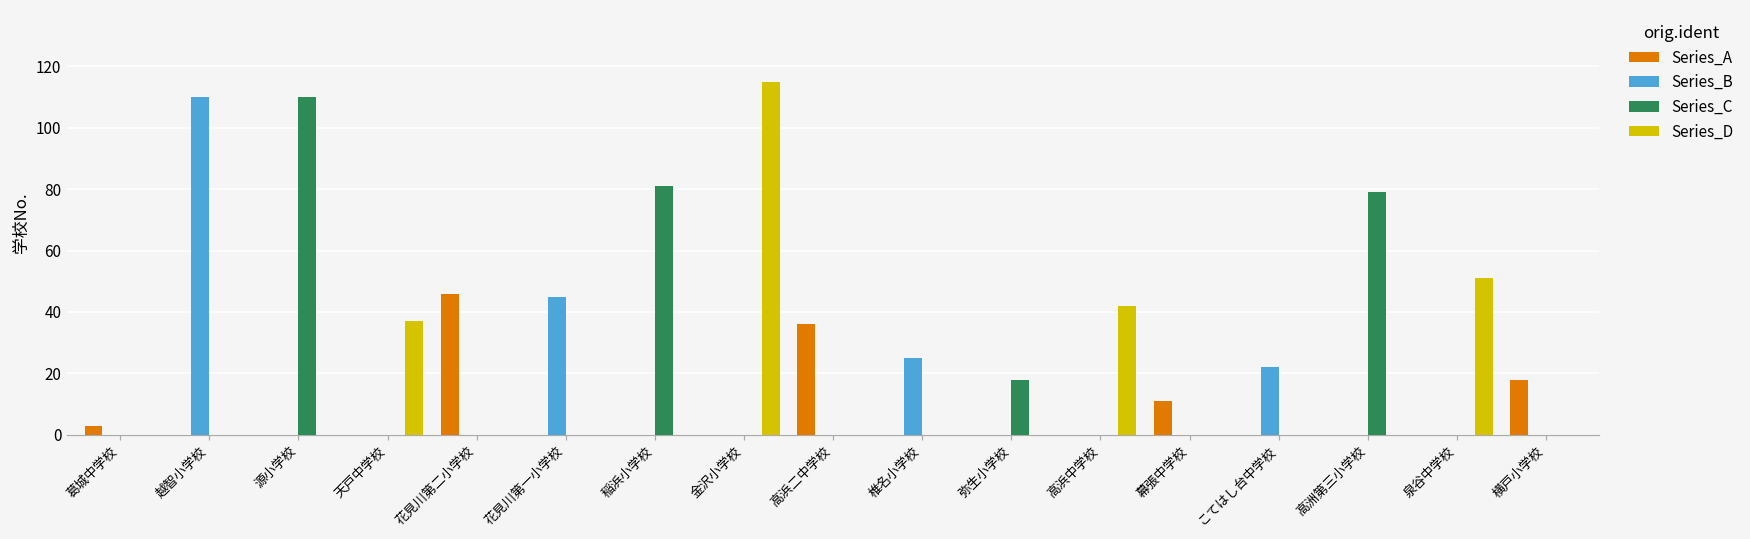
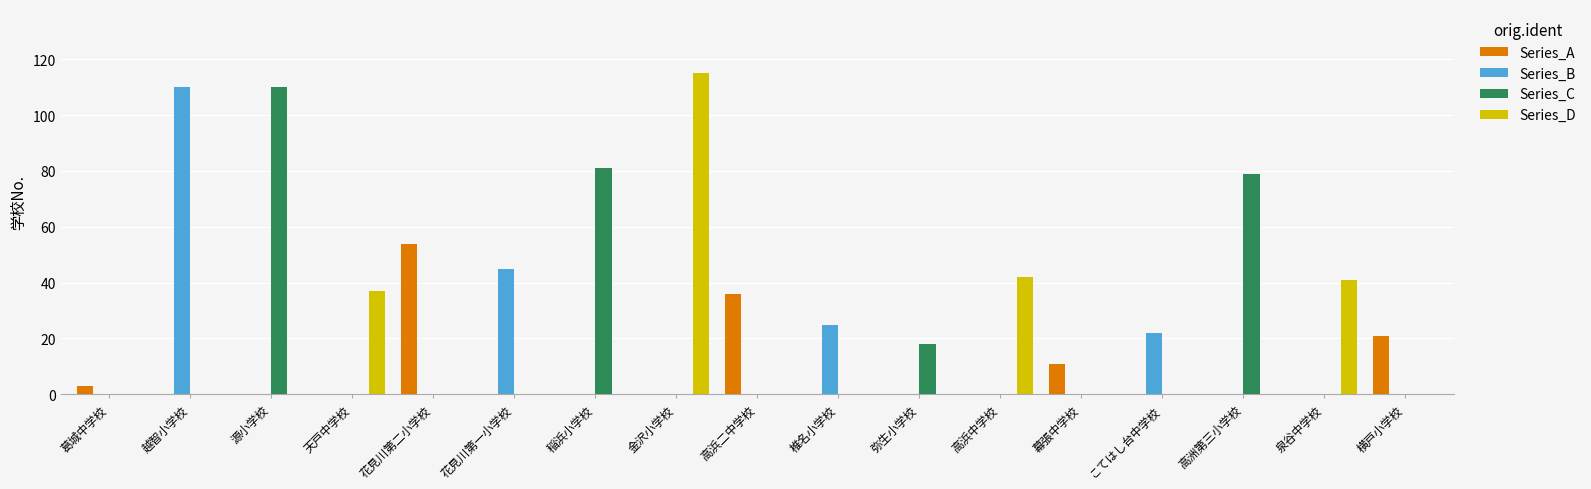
Series_A, 花見川第二小学校: 46 -> 54
Series_D, 泉谷中学校: 51 -> 41
Series_A, 横戸小学校: 18 -> 21
